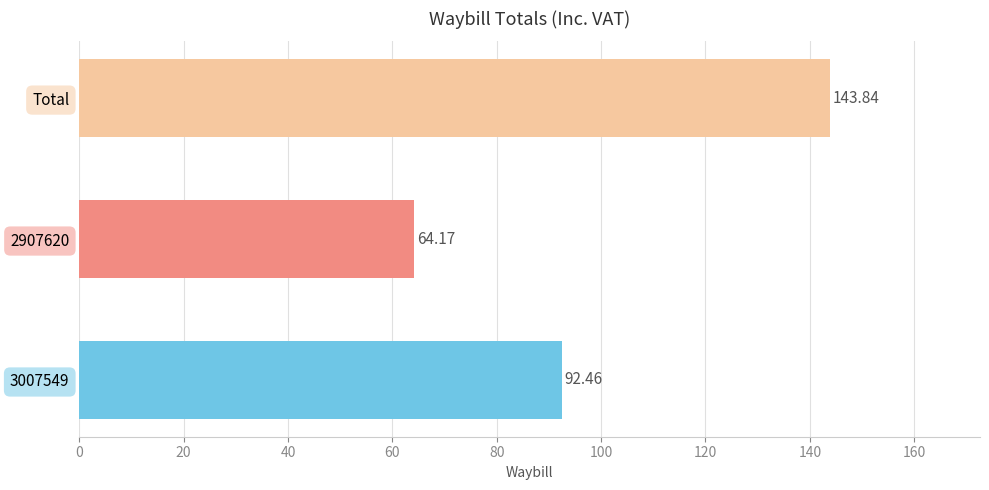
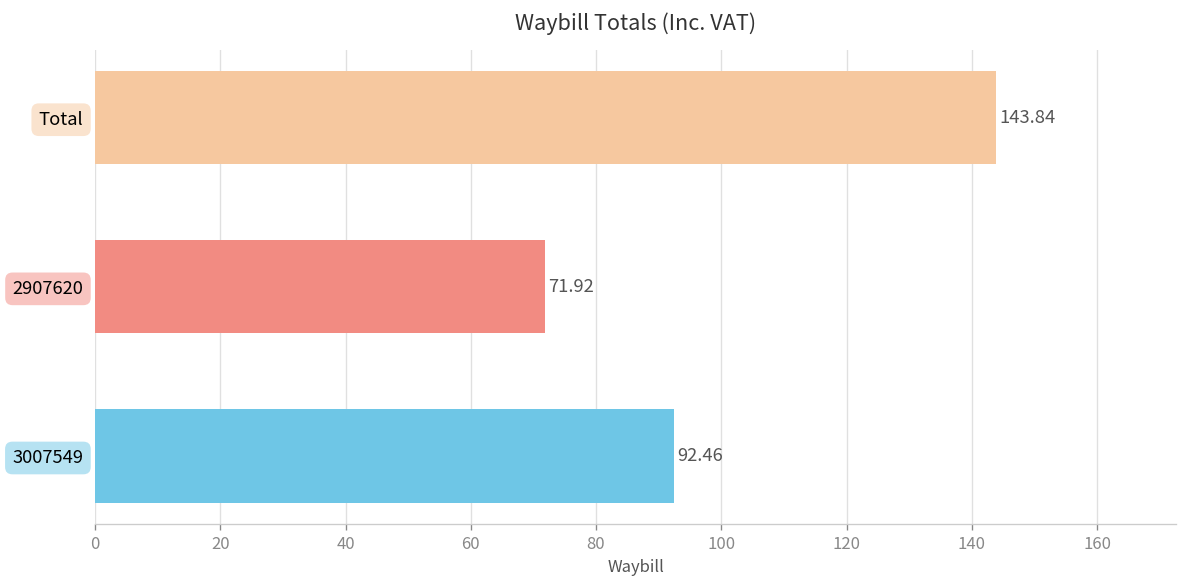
2907620: 64.17 -> 71.92
